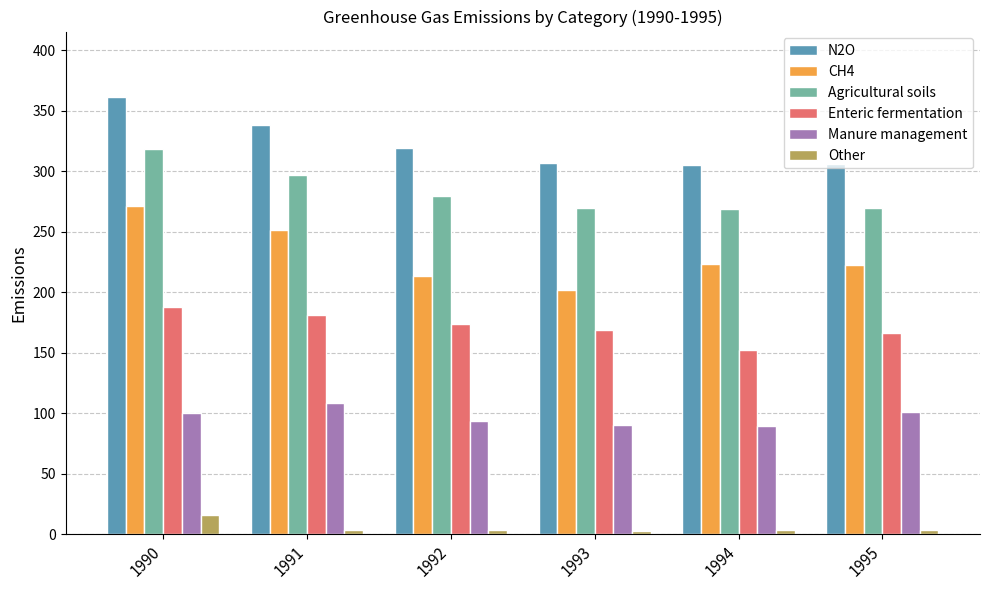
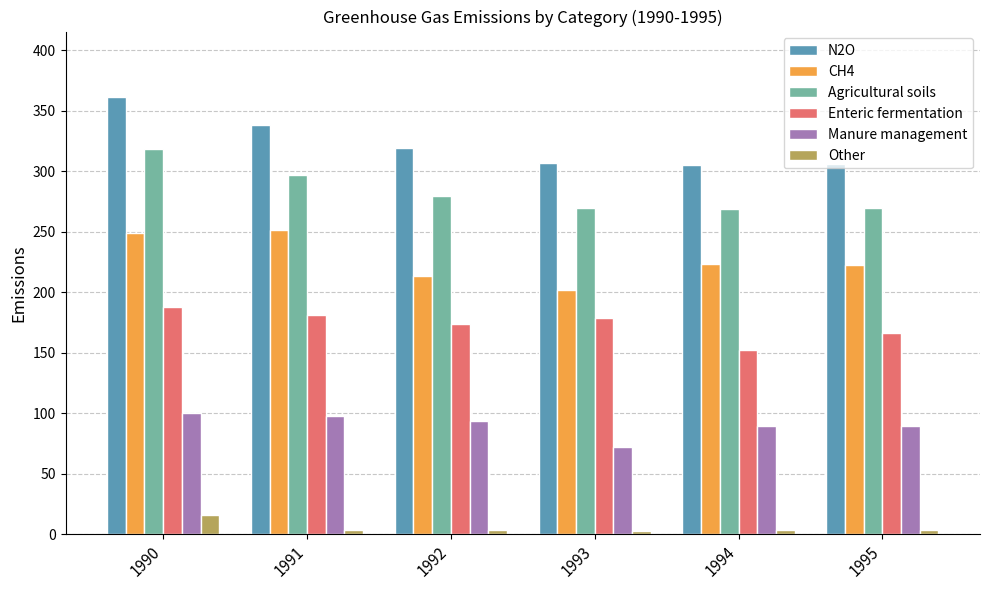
CH4, 1990: 271 -> 249
Manure management, 1991: 109 -> 97
Enteric fermentation, 1993: 169 -> 178
Manure management, 1993: 91 -> 72
Manure management, 1995: 101 -> 89
